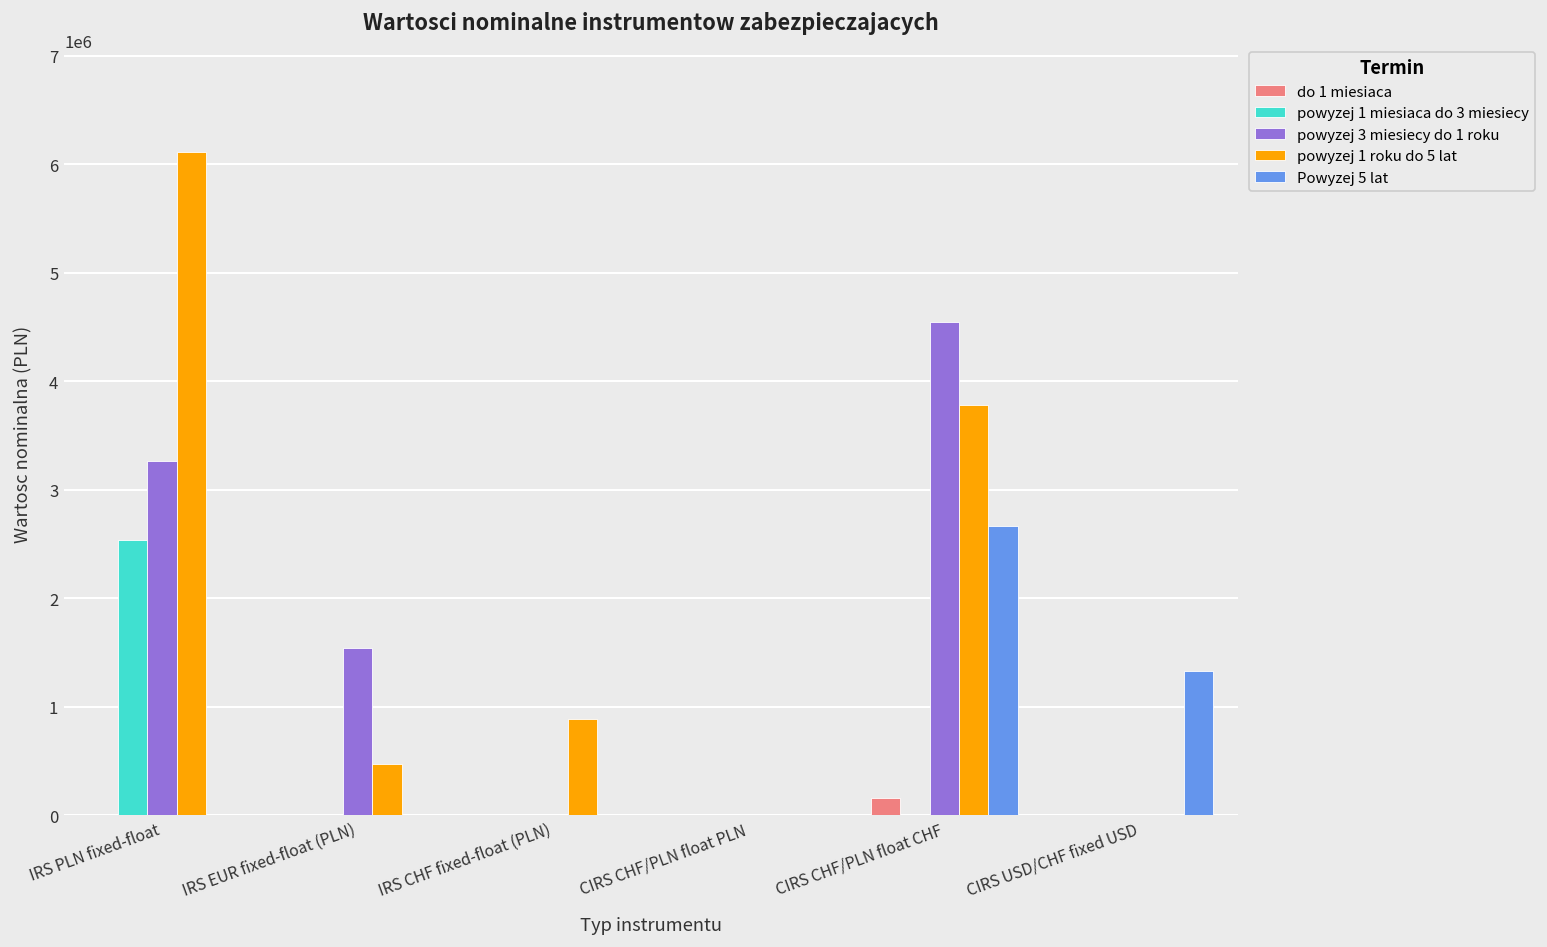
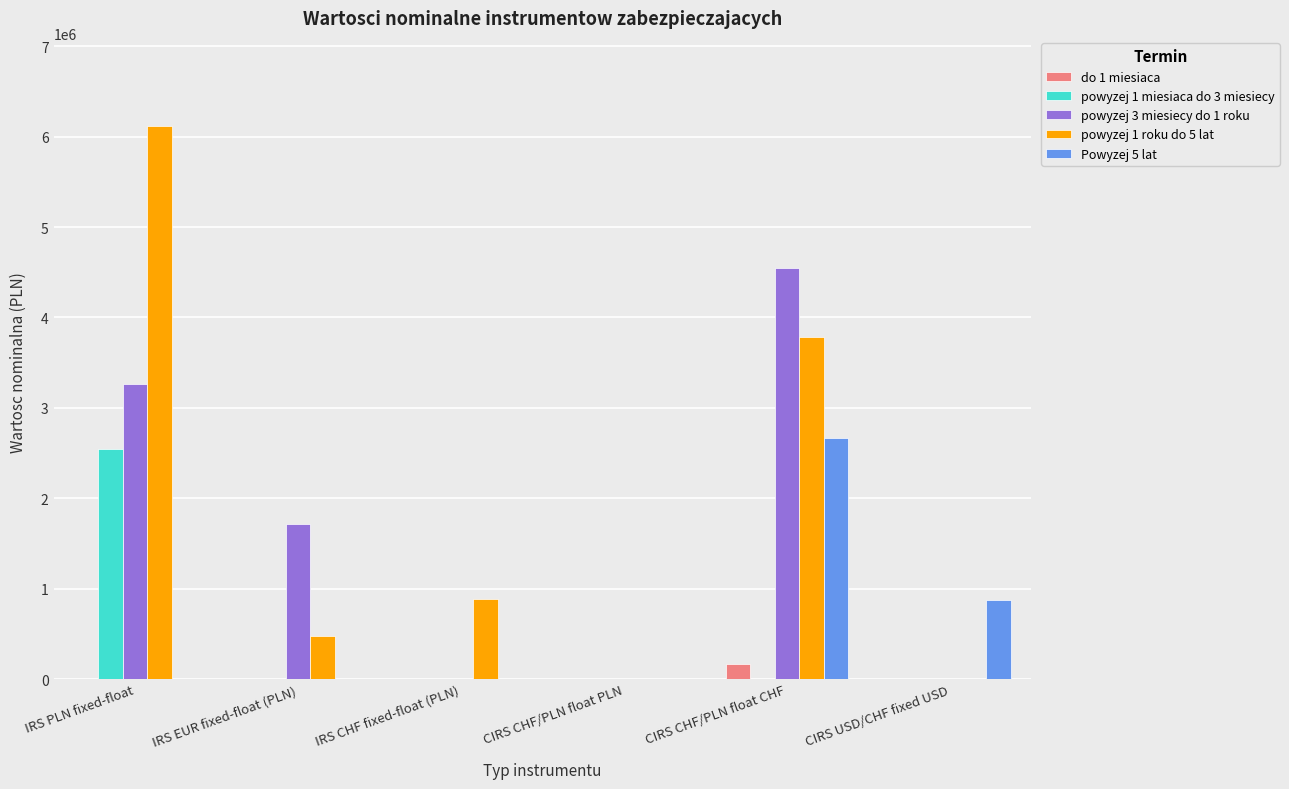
powyzej 3 miesiecy do 1 roku, IRS EUR fixed-float (PLN): 1500000 -> 1700000
Powyzej 5 lat, CIRS USD/CHF fixed USD: 1300000 -> 900000
